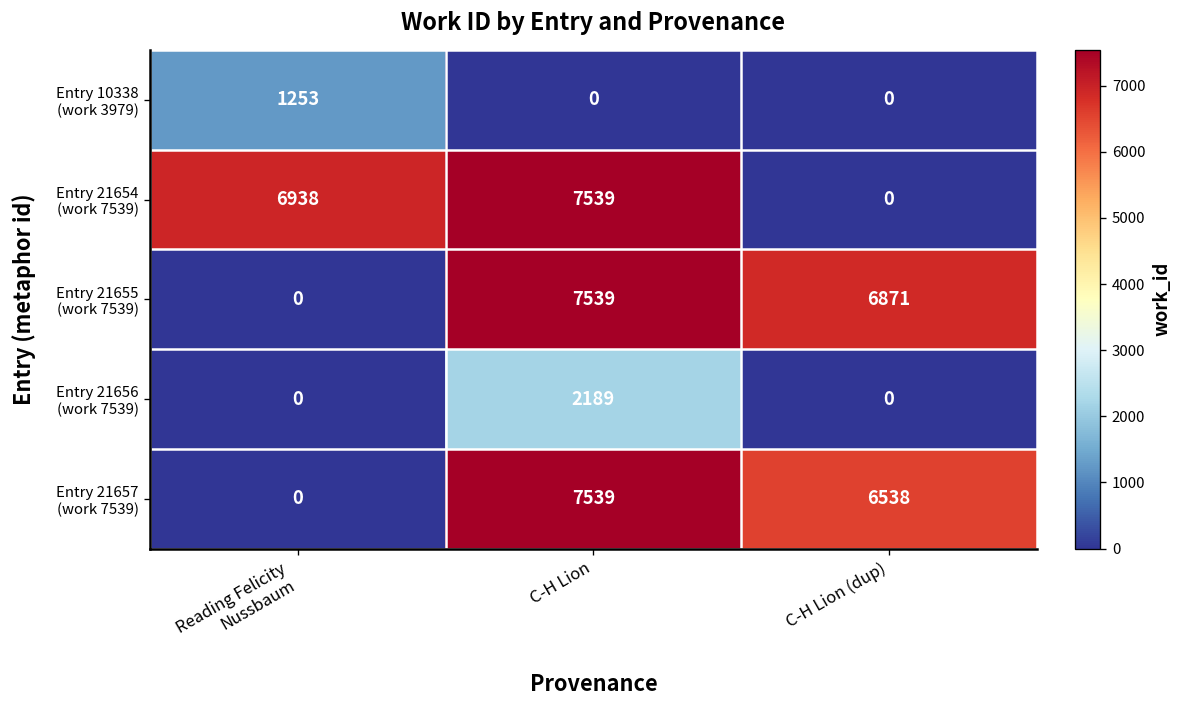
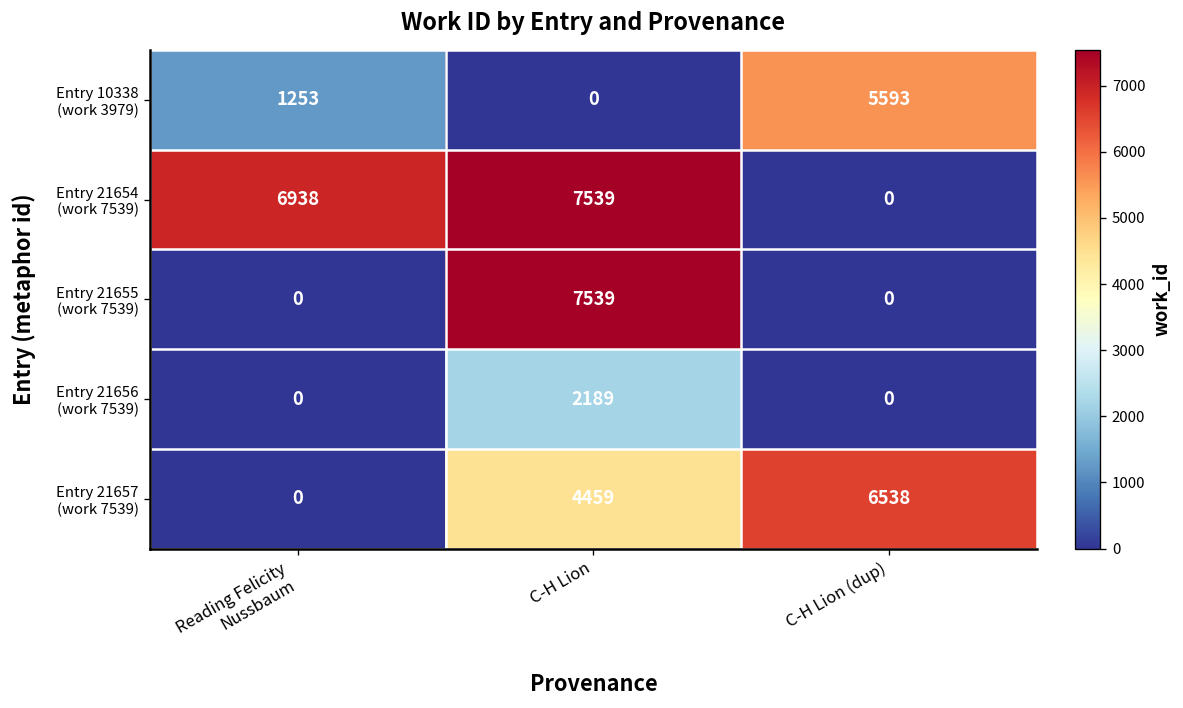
Entry 10338 (work 3979), C-H Lion (dup): 0 -> 5593
Entry 21655 (work 7539), C-H Lion (dup): 6871 -> 0
Entry 21657 (work 7539), C-H Lion: 7539 -> 4459
